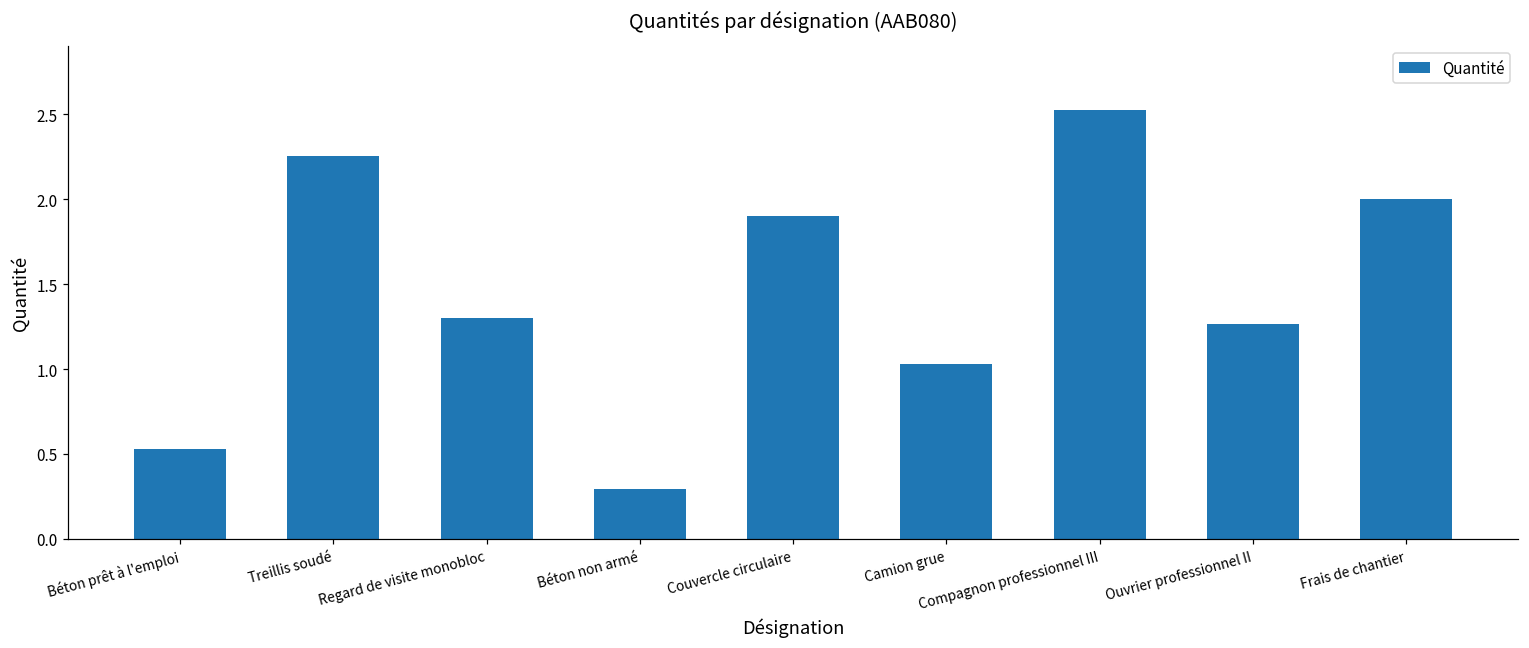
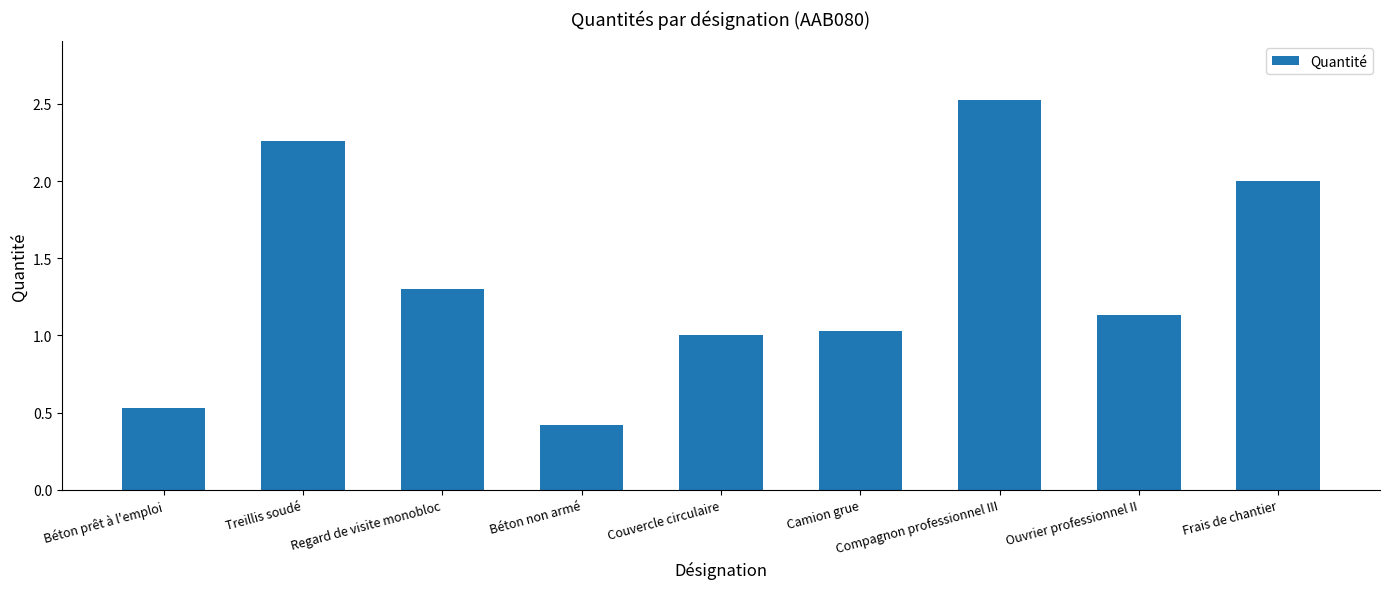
Béton non armé: 0.29 -> 0.42
Couvercle circulaire: 1.9 -> 1.0
Ouvrier professionnel II: 1.26 -> 1.14
